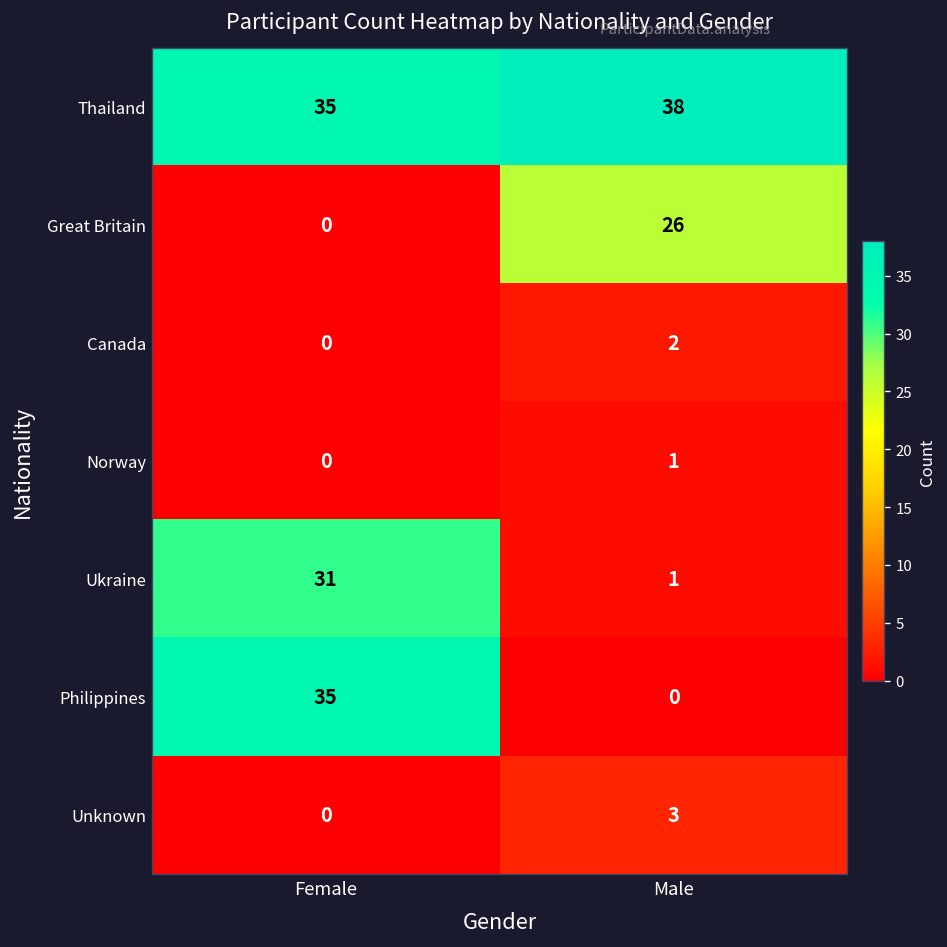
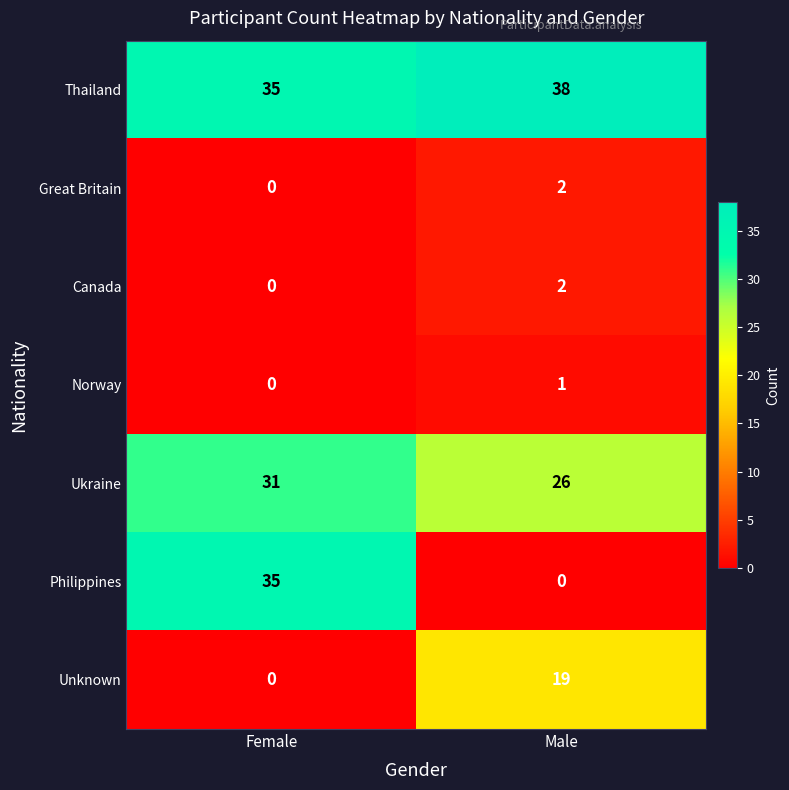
Great Britain, Male: 26 -> 2
Ukraine, Male: 1 -> 26
Unknown, Male: 3 -> 19
